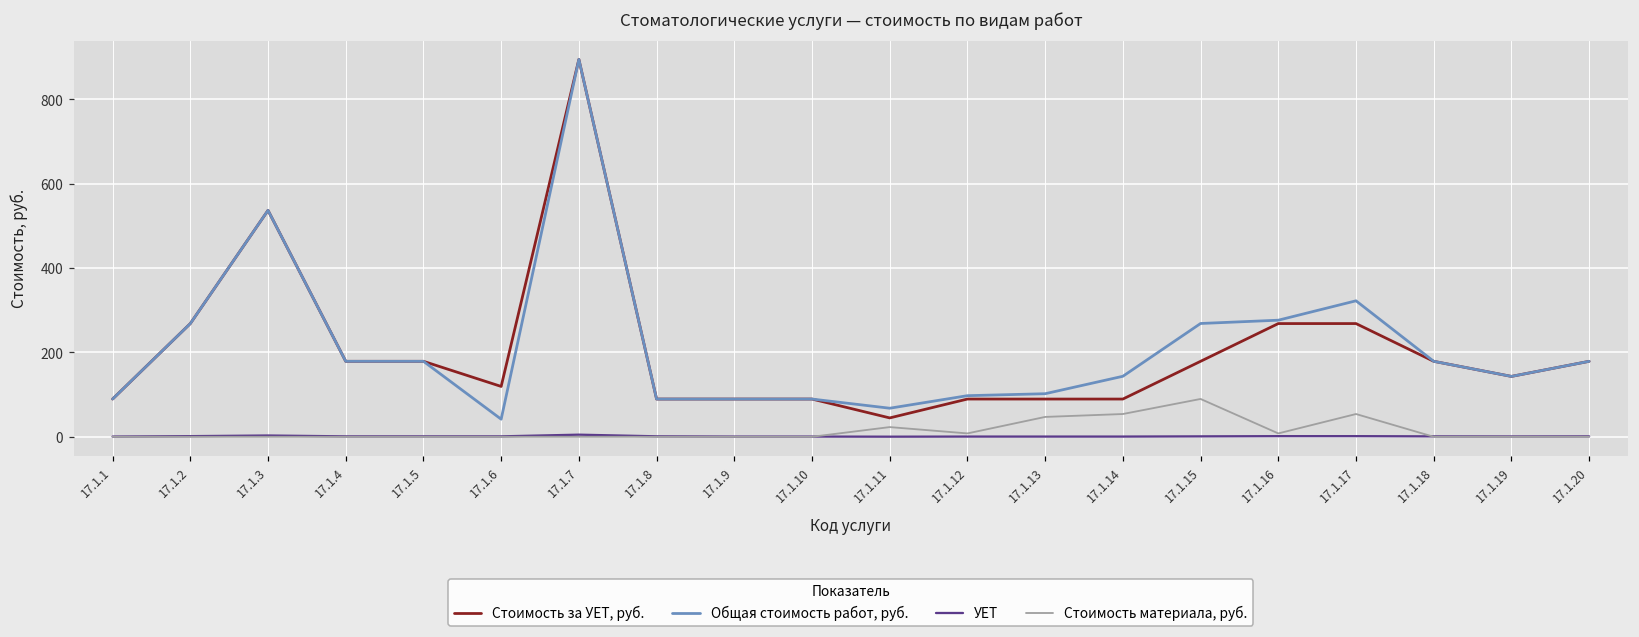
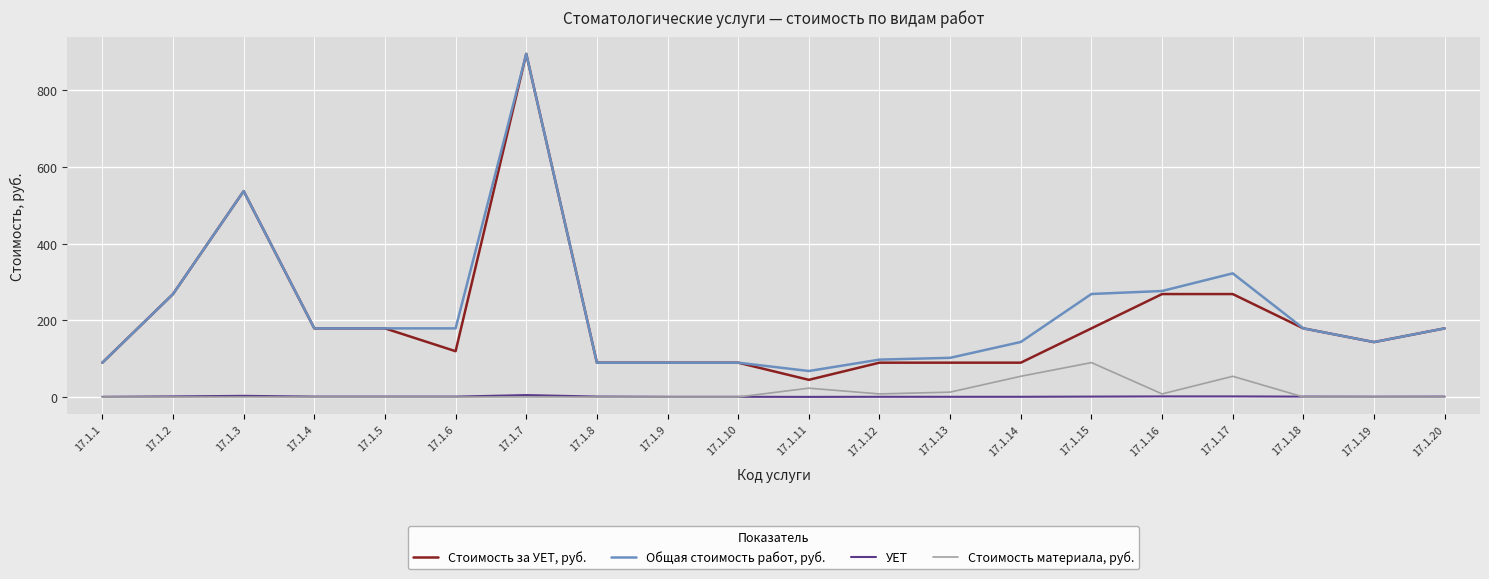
Общая стоимость работ, руб., 17.1.6: 40 -> 180
Стоимость материала, руб., 17.1.13: 50 -> 10
